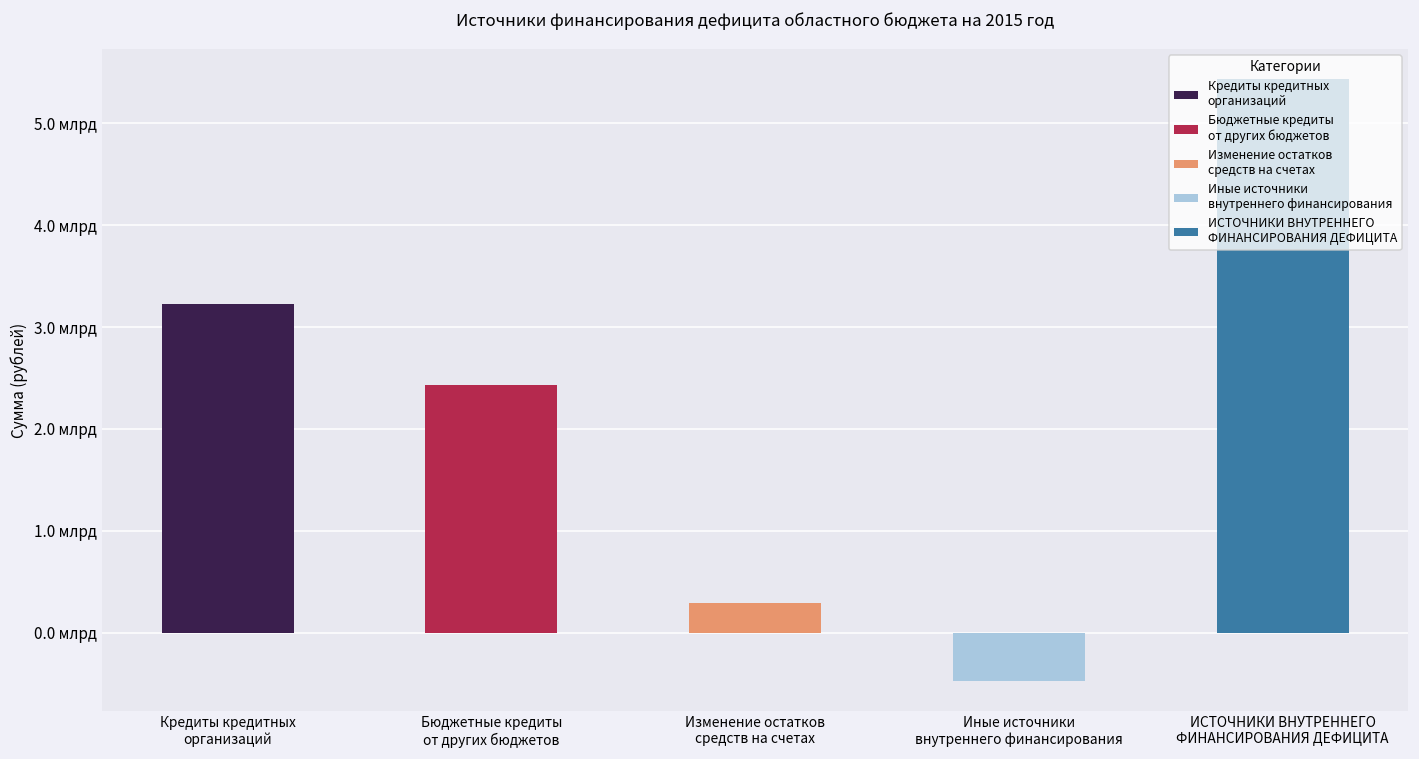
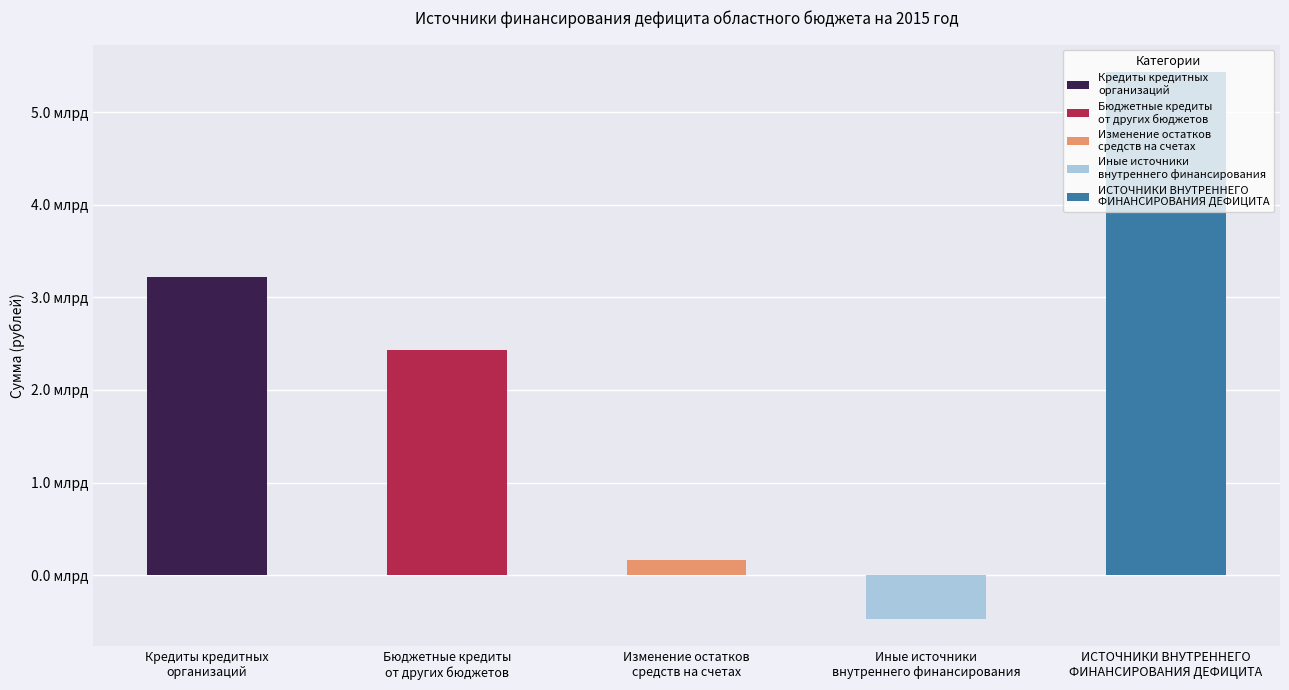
Изменение остатков средств на счетах: 0.3 млрд -> 0.2 млрд
